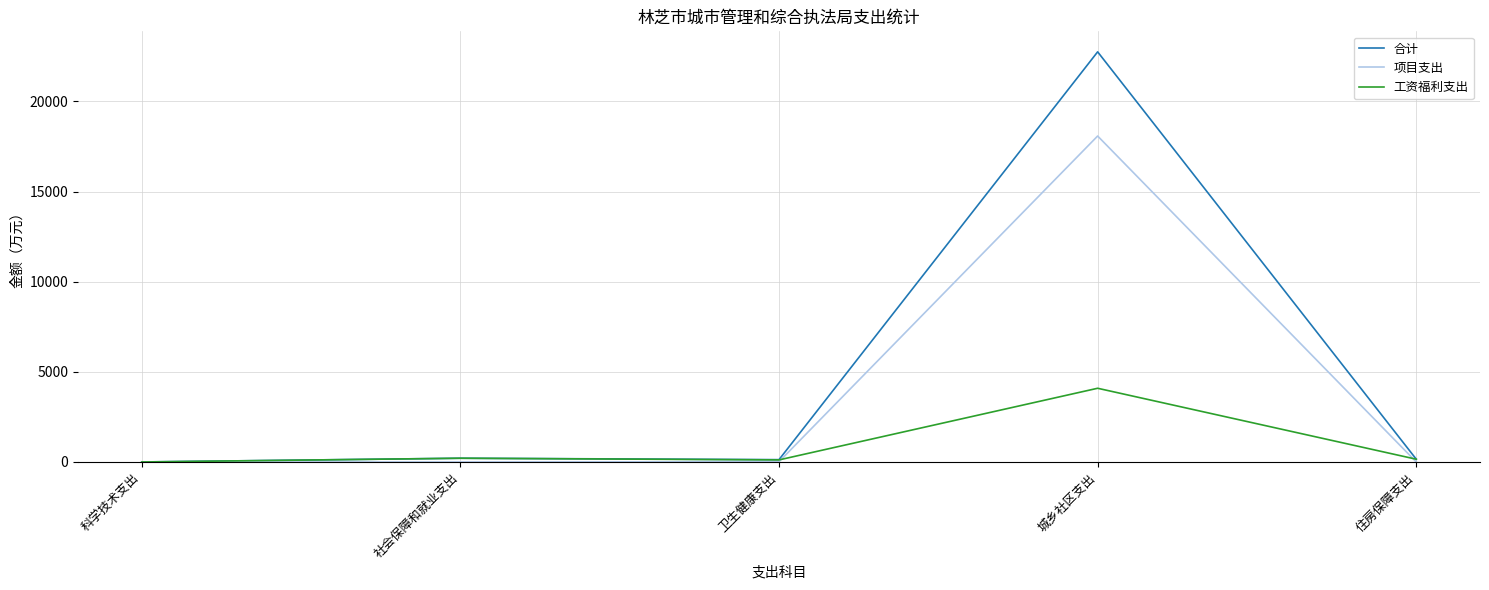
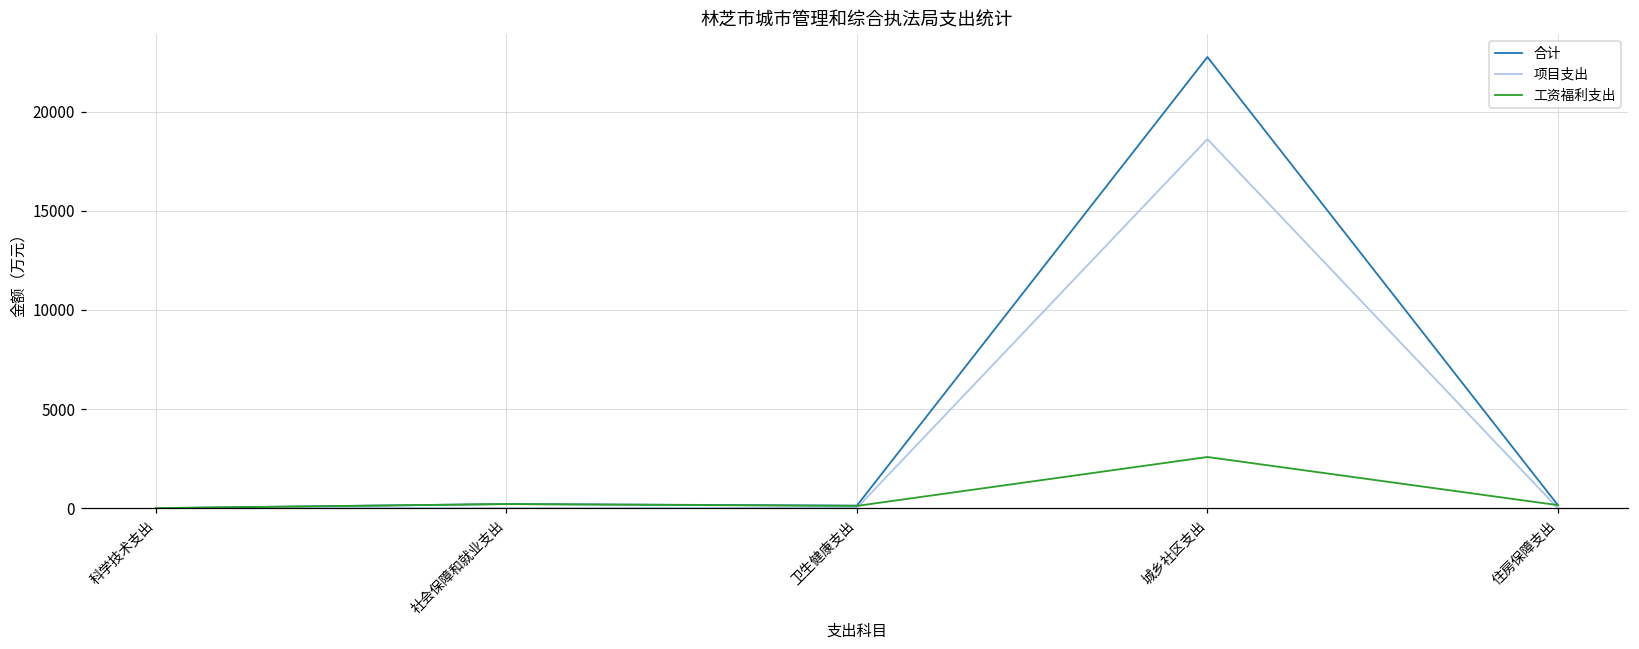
项目支出, 城乡社区支出: 18100 -> 18600
工资福利支出, 城乡社区支出: 4100 -> 2600
